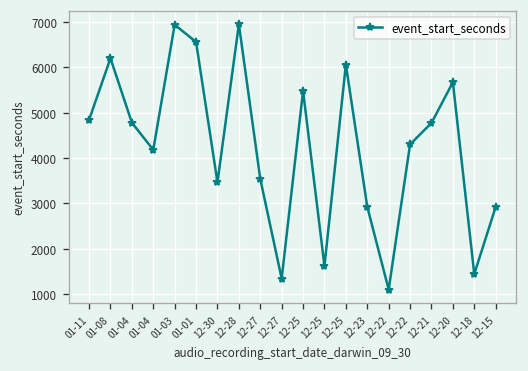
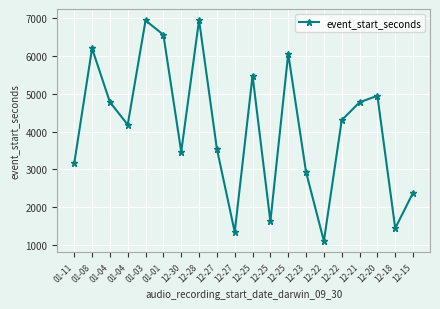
01-11: 4800 -> 3200
12-20: 5700 -> 4900
12-15: 2900 -> 2400
